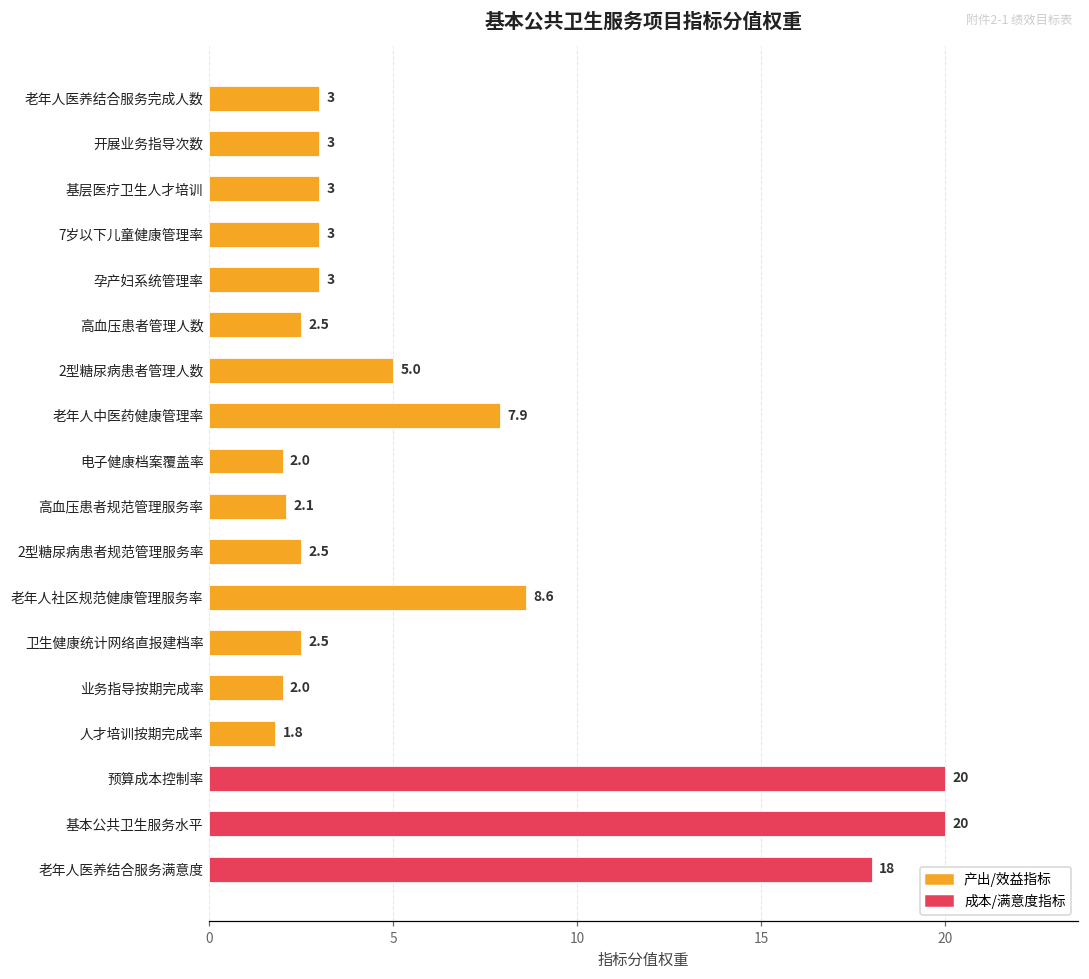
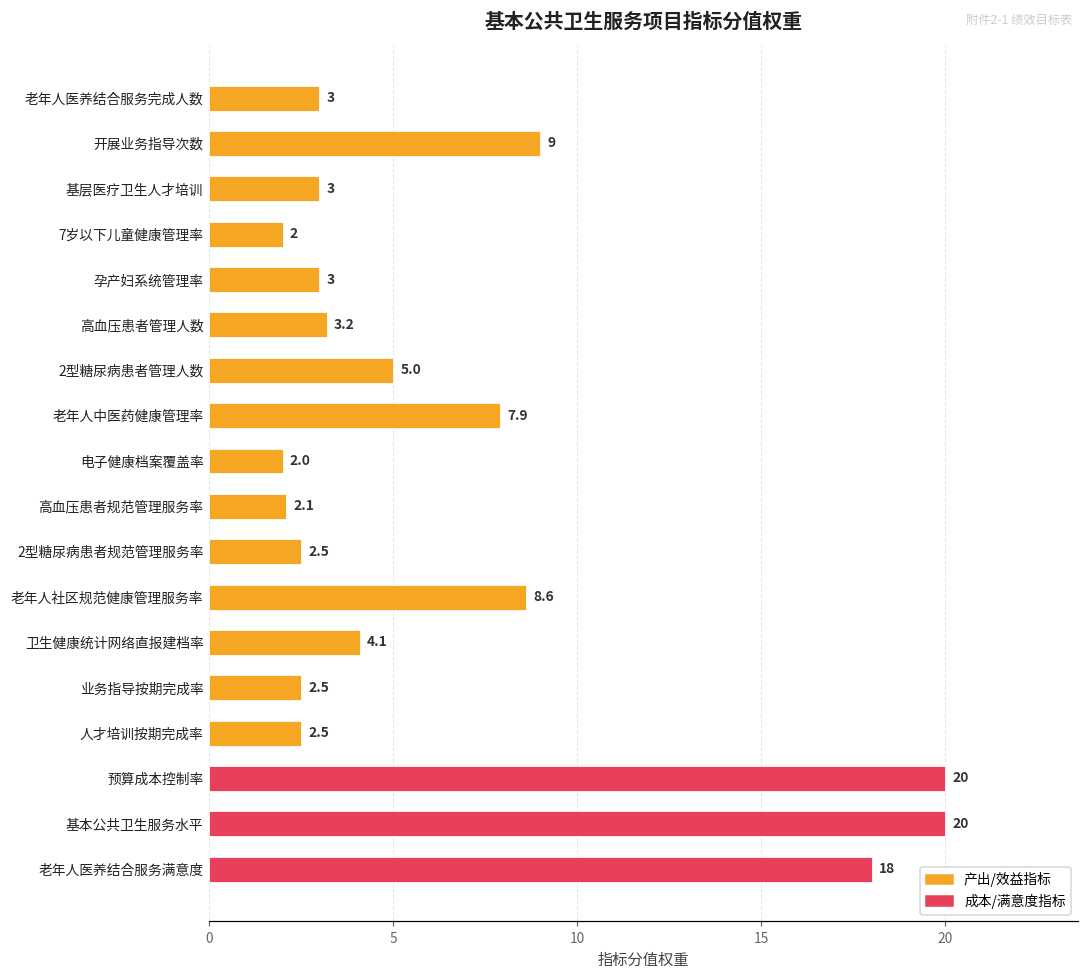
开展业务指导次数: 3 -> 9
7岁以下儿童健康管理率: 3 -> 2
高血压患者管理人数: 2.5 -> 3.2
卫生健康统计网络直报建档率: 2.5 -> 4.1
业务指导按期完成率: 2.0 -> 2.5
人才培训按期完成率: 1.8 -> 2.5
